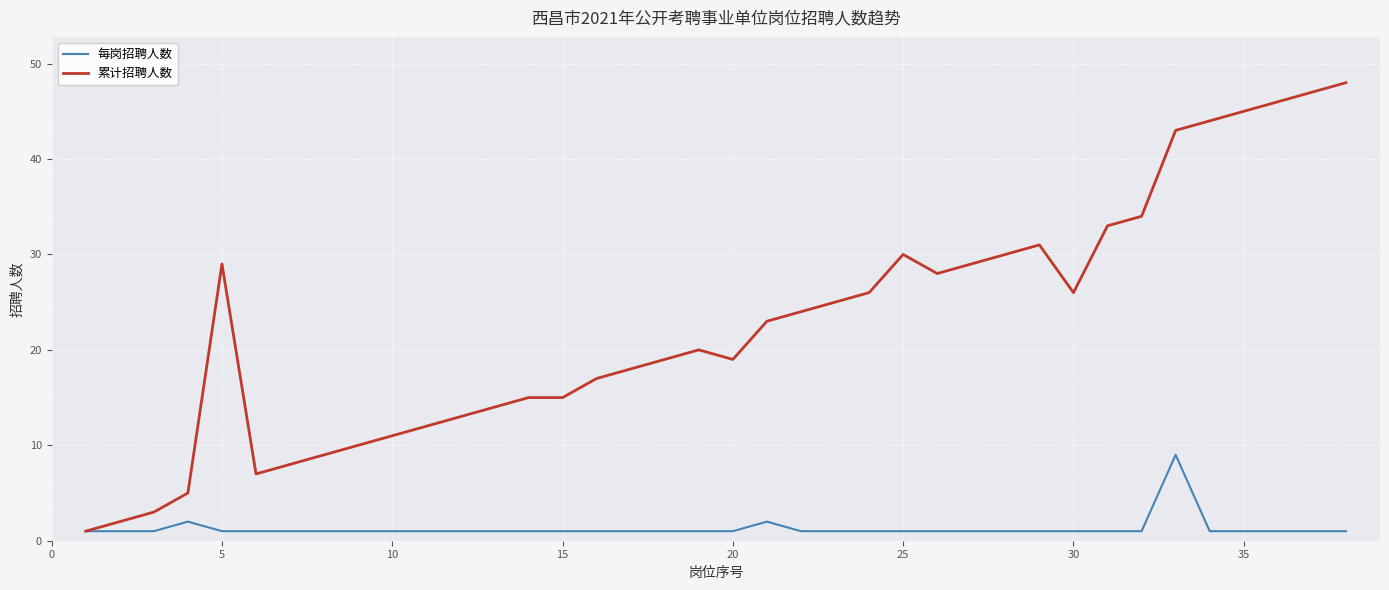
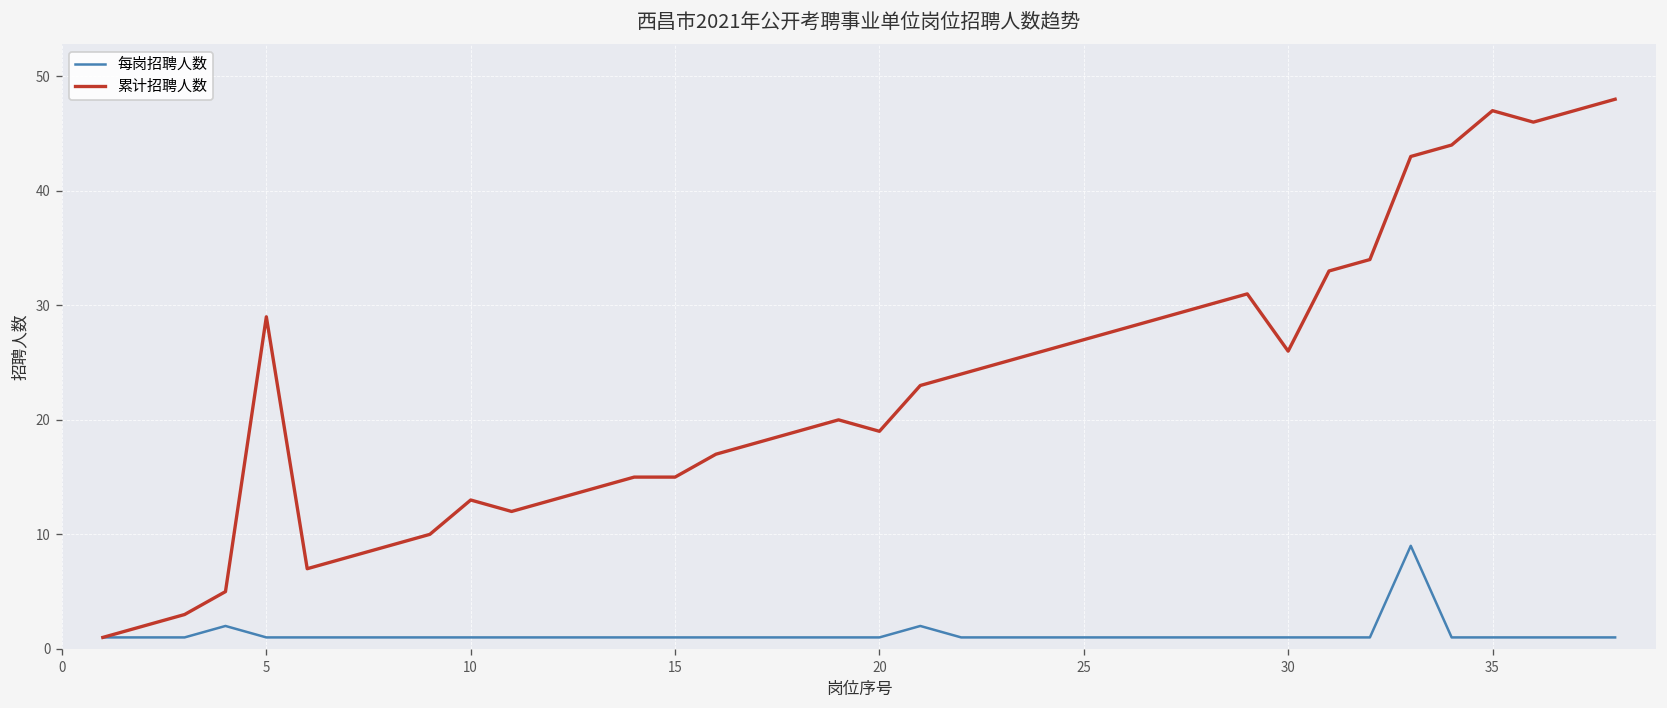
累计招聘人数, 10: 11 -> 13
累计招聘人数, 25: 30 -> 27
累计招聘人数, 35: 45 -> 47
